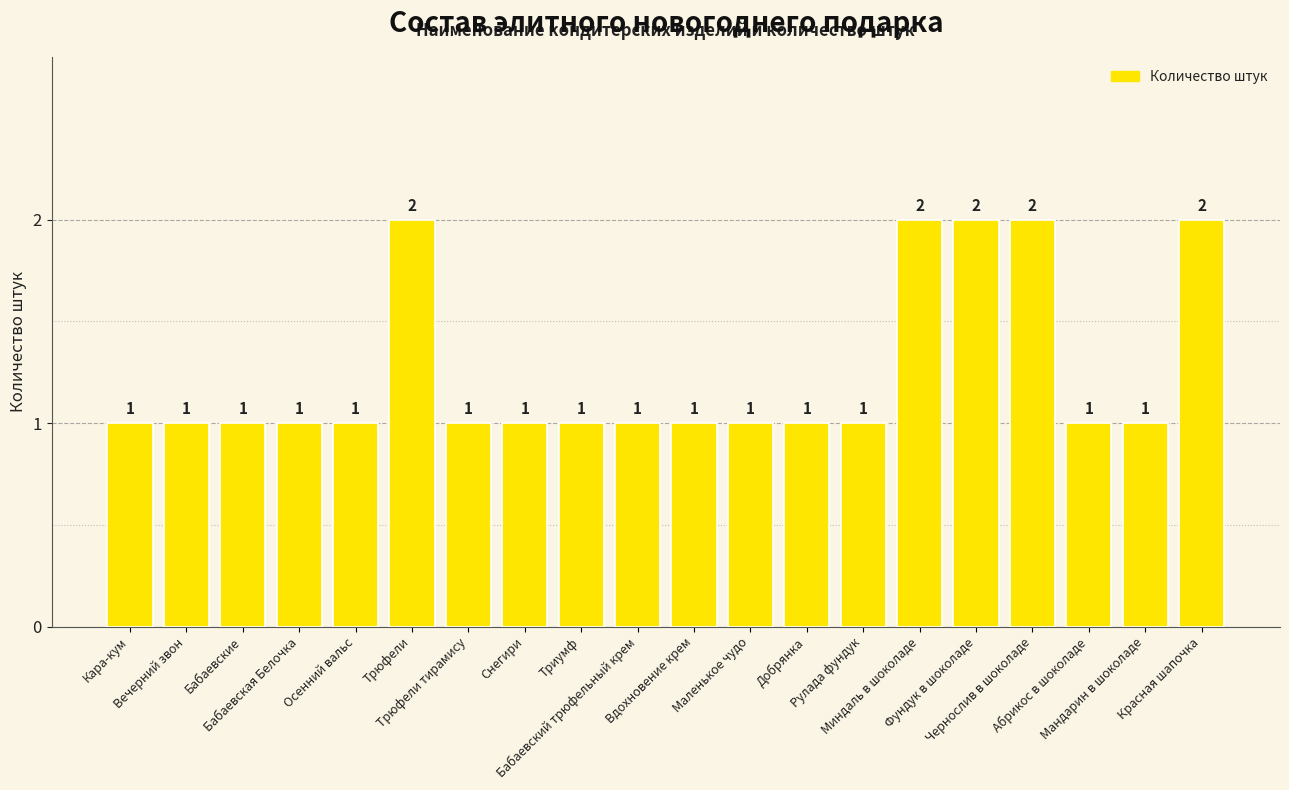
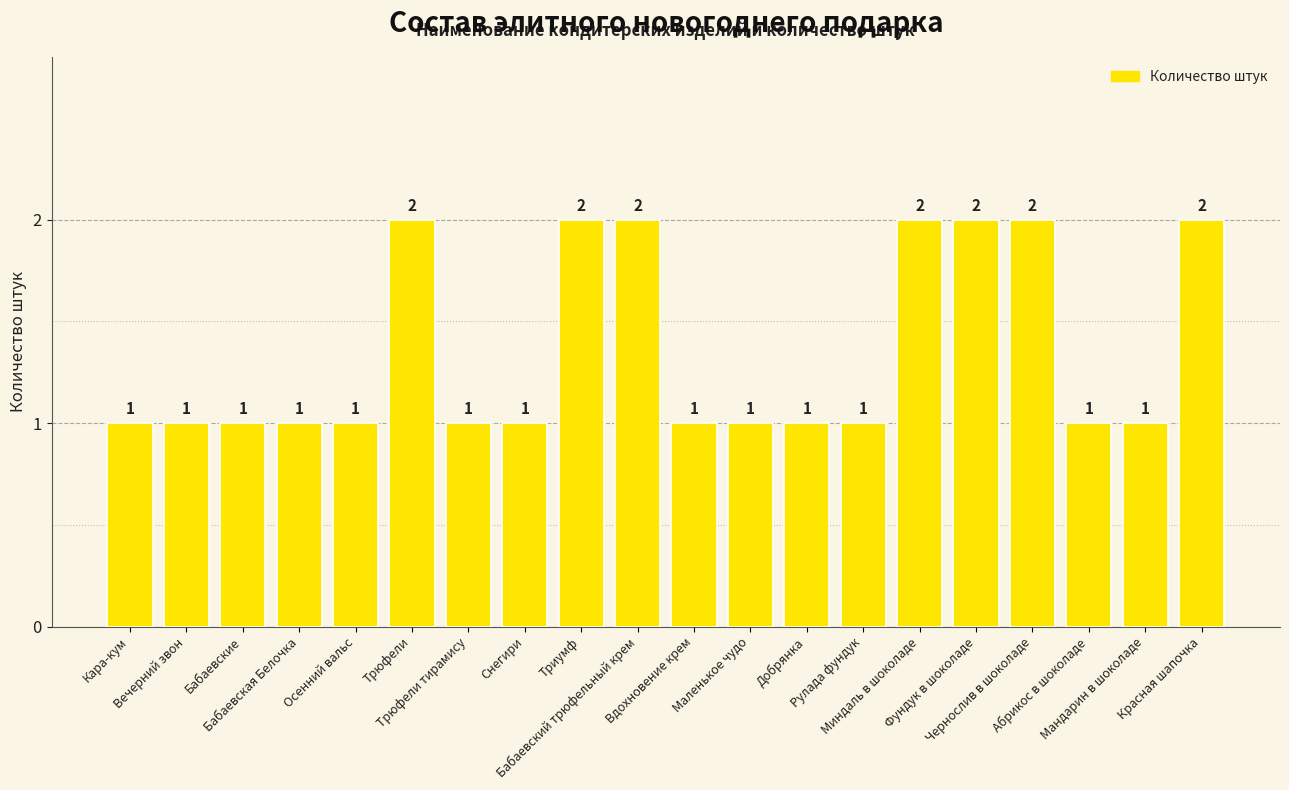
Триумф: 1 -> 2
Бабаевский трюфельный крем: 1 -> 2
